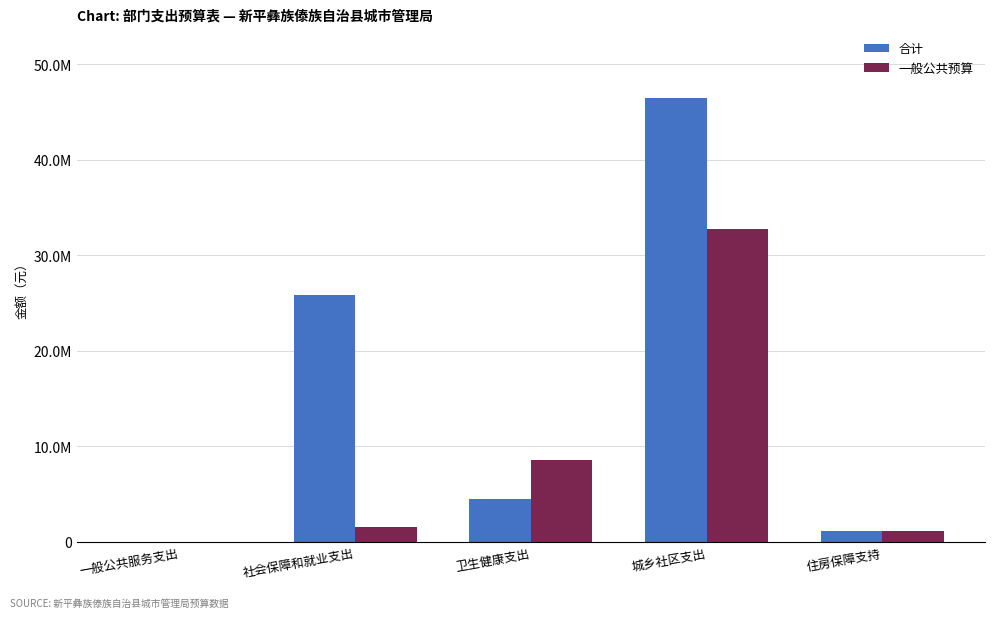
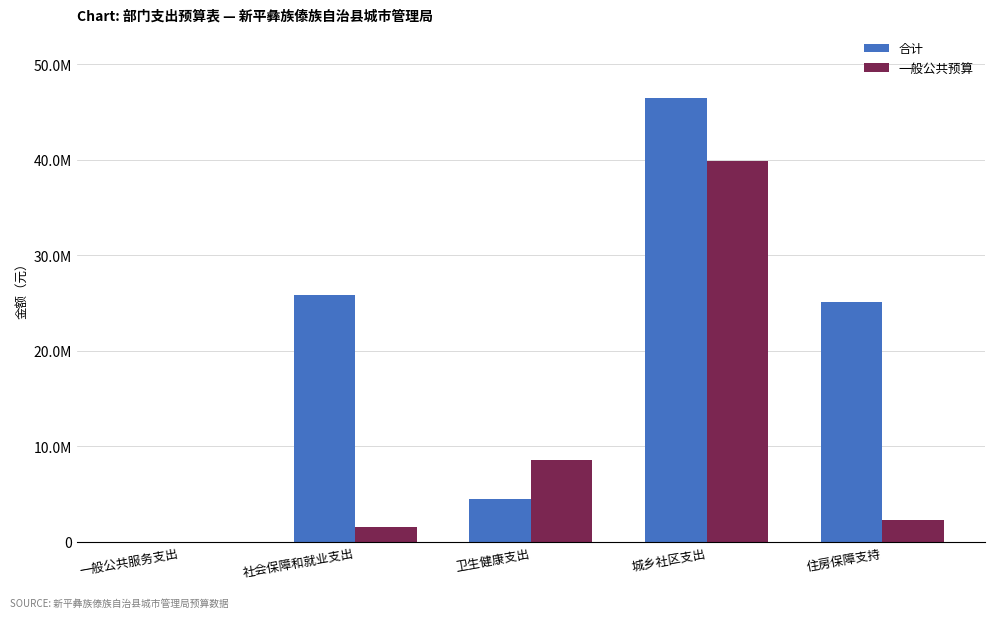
一般公共预算, 城乡社区支出: 33000000 -> 40000000
合计, 住房保障支持: 1000000 -> 25000000
一般公共预算, 住房保障支持: 1000000 -> 2000000
